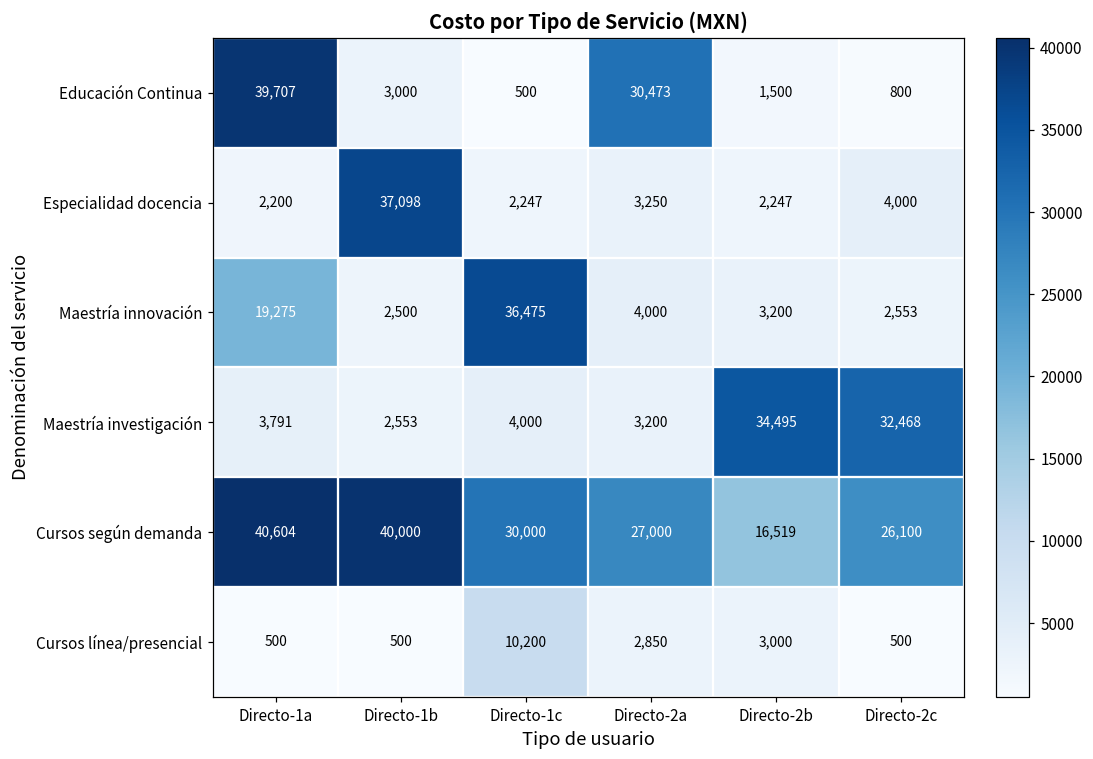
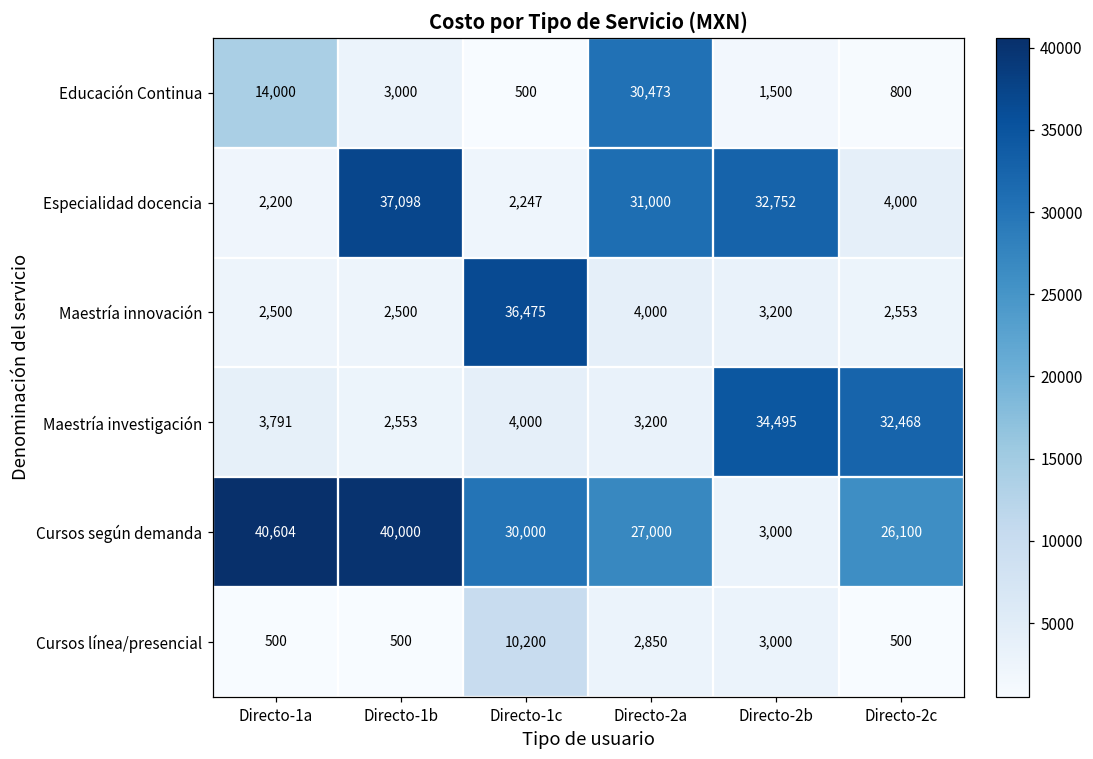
Educación Continua, Directo-1a: 39,707 -> 14,000
Especialidad docencia, Directo-2a: 3,250 -> 31,000
Especialidad docencia, Directo-2b: 2,247 -> 32,752
Maestría innovación, Directo-1a: 19,275 -> 2,500
Cursos según demanda, Directo-2b: 16,519 -> 3,000
